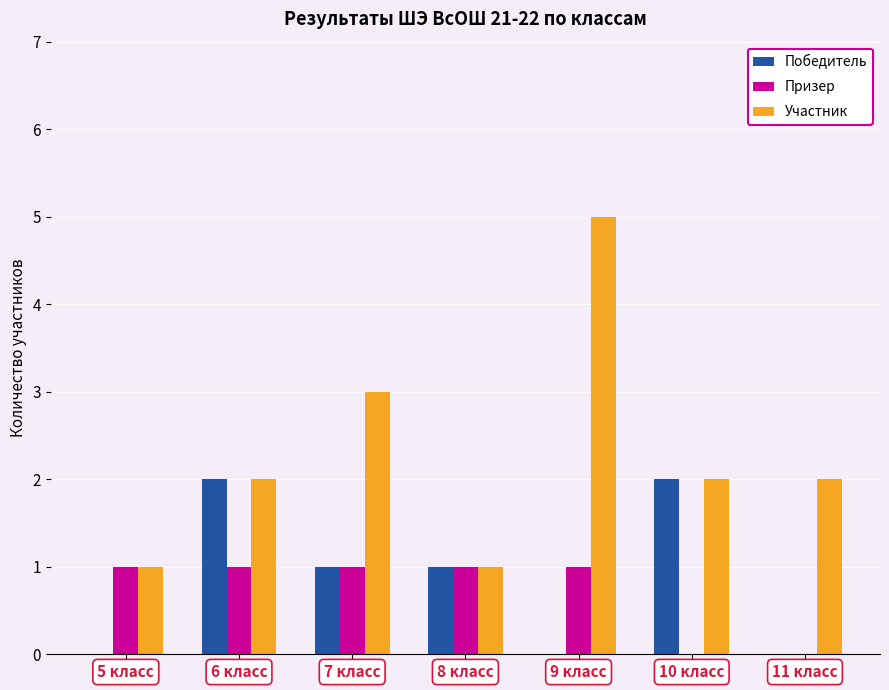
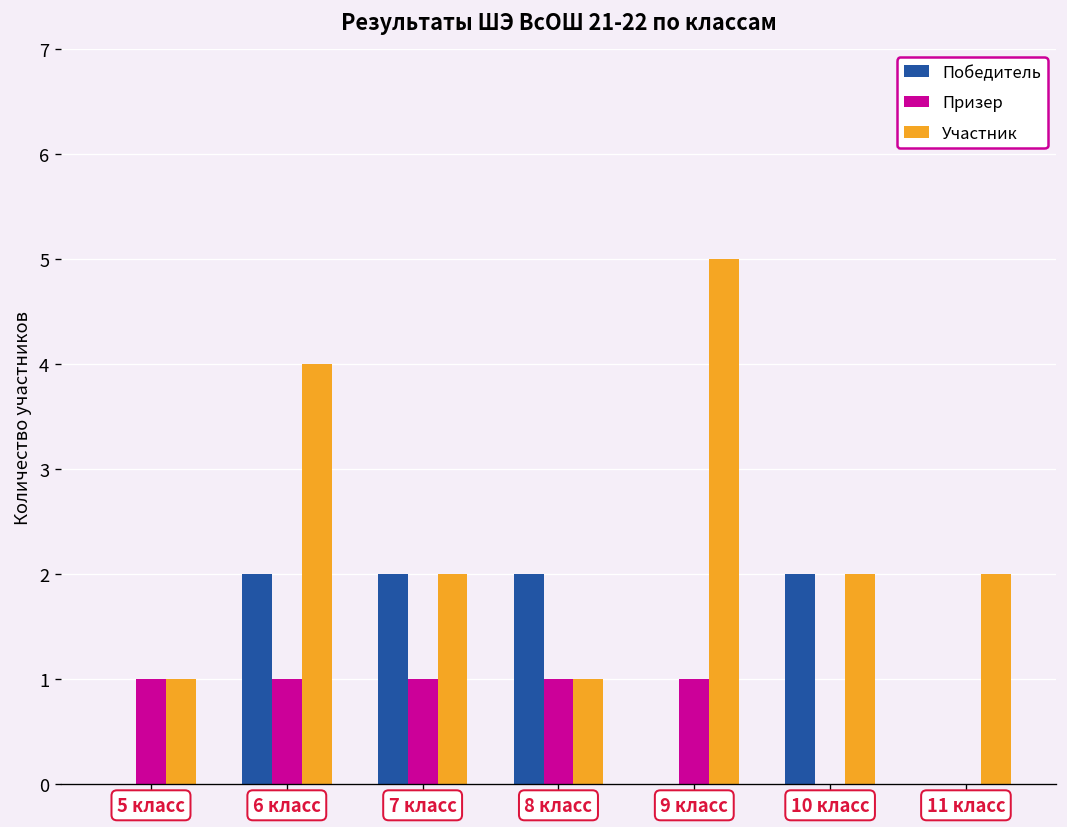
Участник, 6 класс: 2 -> 4
Победитель, 7 класс: 1 -> 2
Участник, 7 класс: 3 -> 2
Победитель, 8 класс: 1 -> 2
